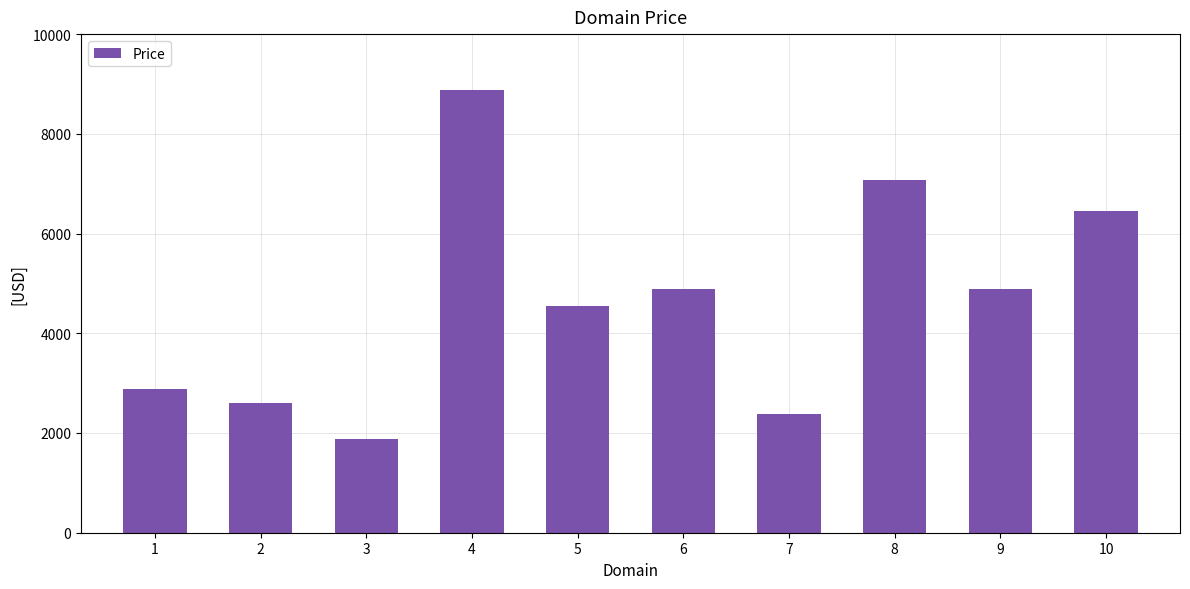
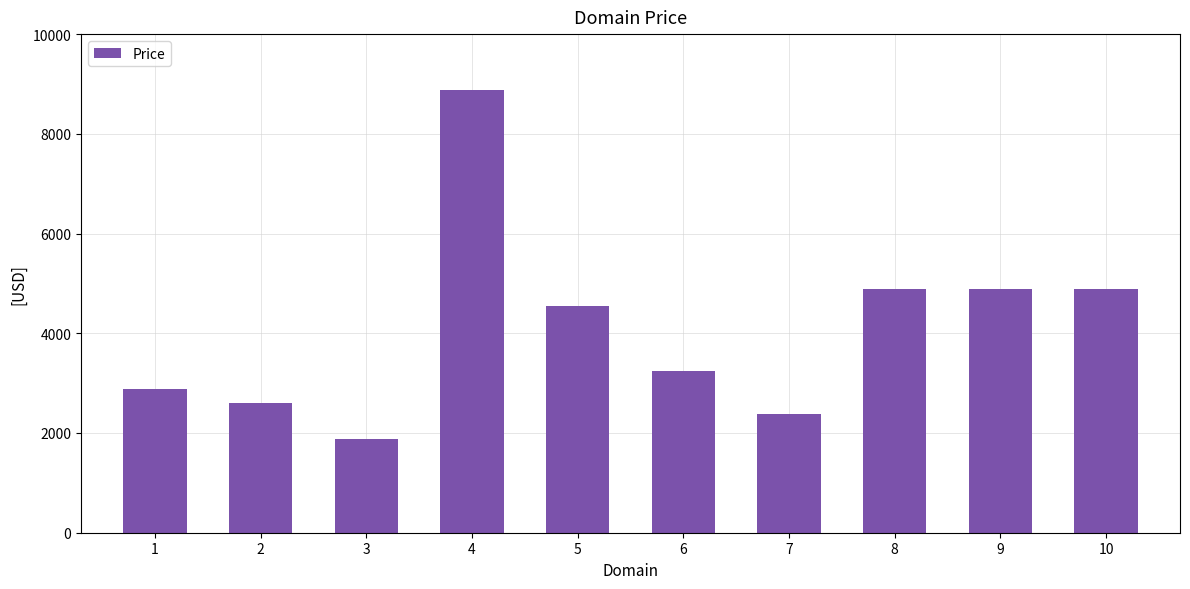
6: 4900 -> 3200
8: 7100 -> 4900
10: 6500 -> 4900
